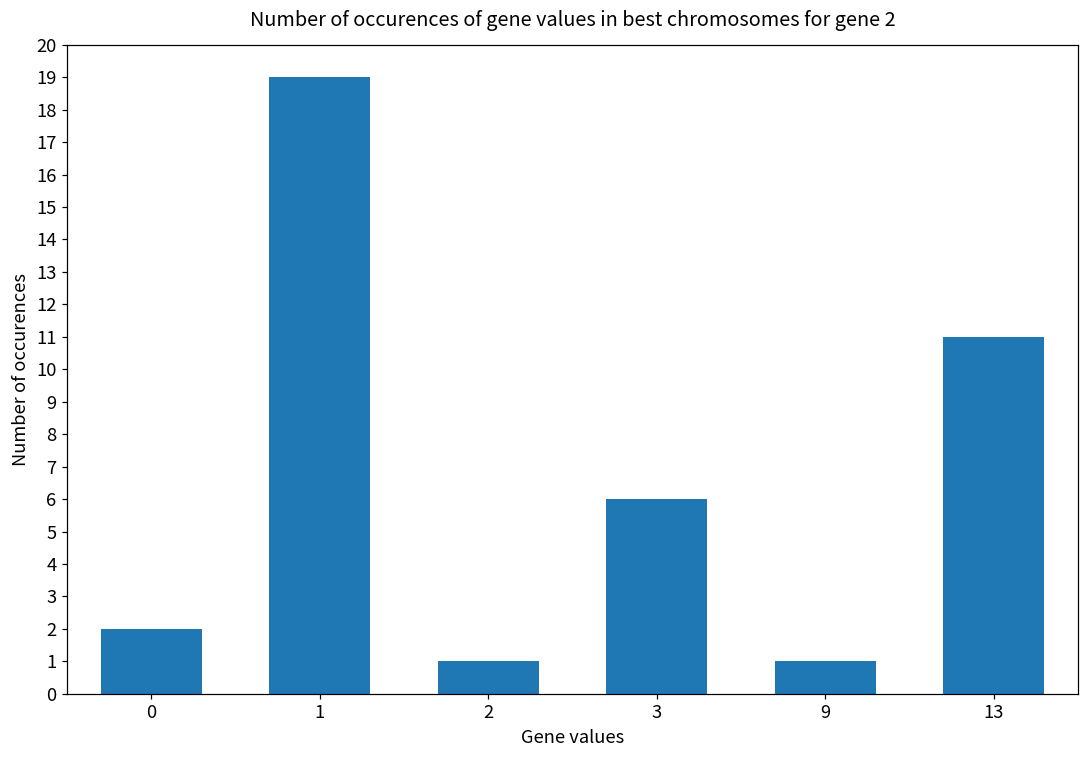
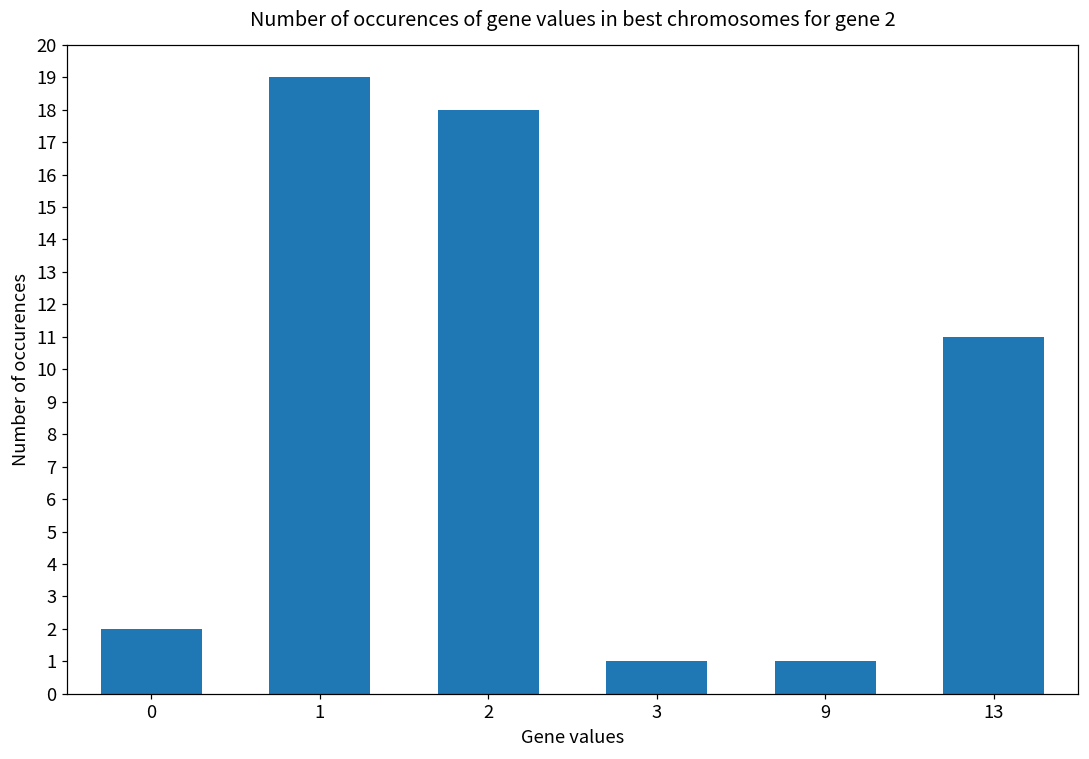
2: 1 -> 18
3: 6 -> 1
